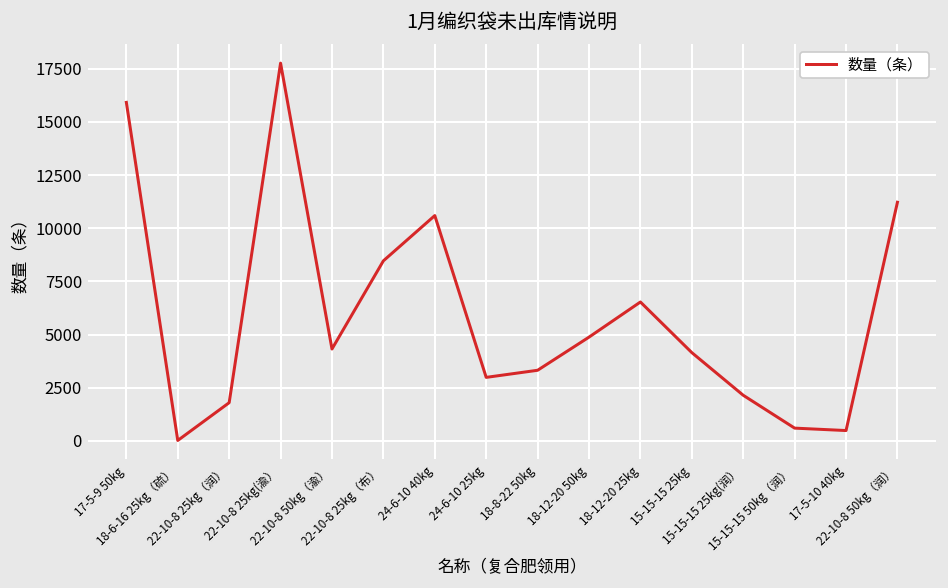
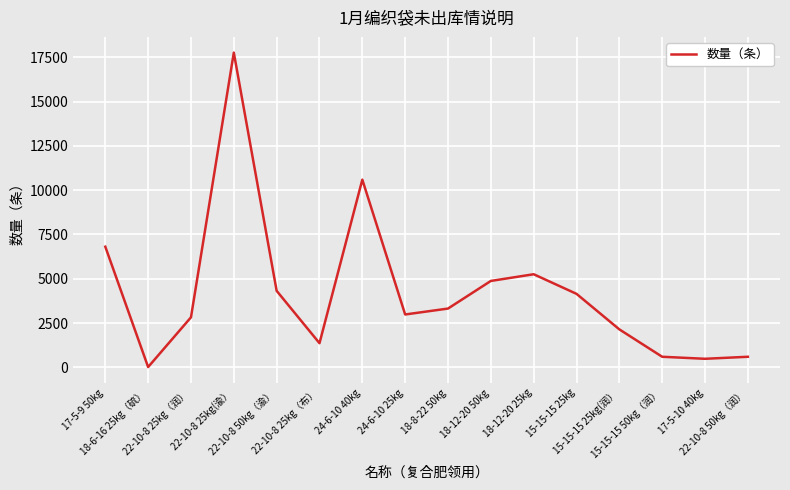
17-5-9 50kg: 15900 -> 6800
22-10-8 25kg（润）: 1800 -> 2800
22-10-8 25kg（布）: 8500 -> 1400
18-12-20 25kg: 6500 -> 5300
22-10-8 50kg（润）: 11200 -> 600
